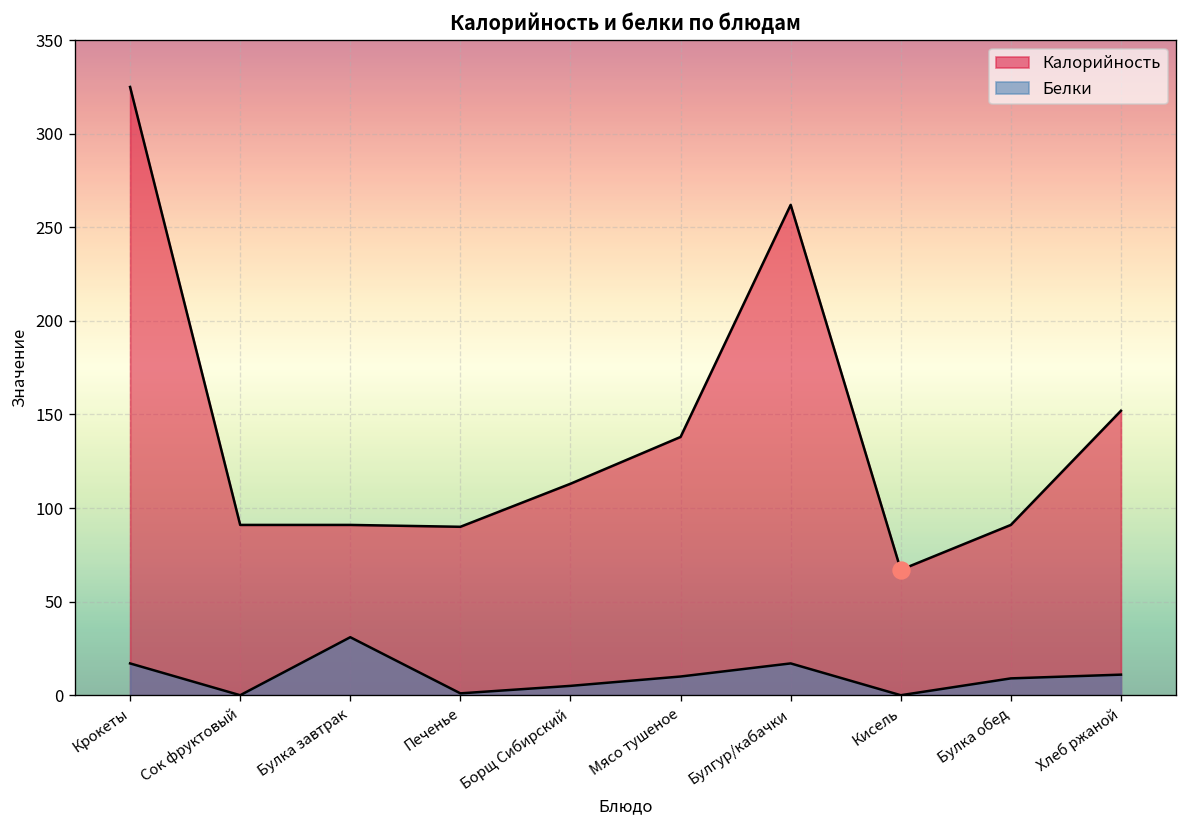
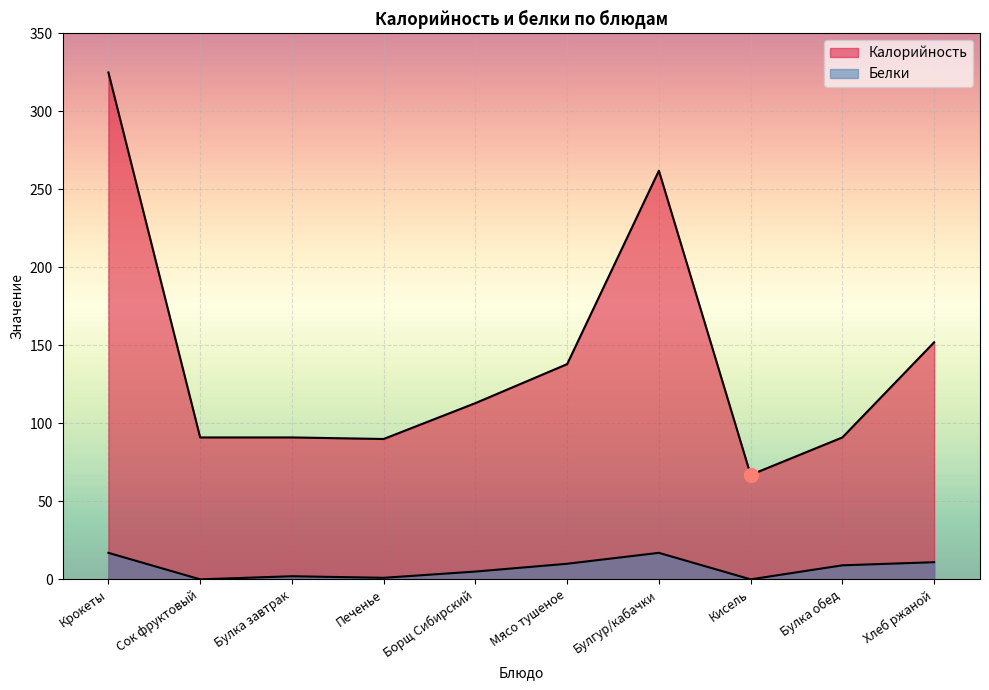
Белки, Булка завтрак: 31 -> 2
